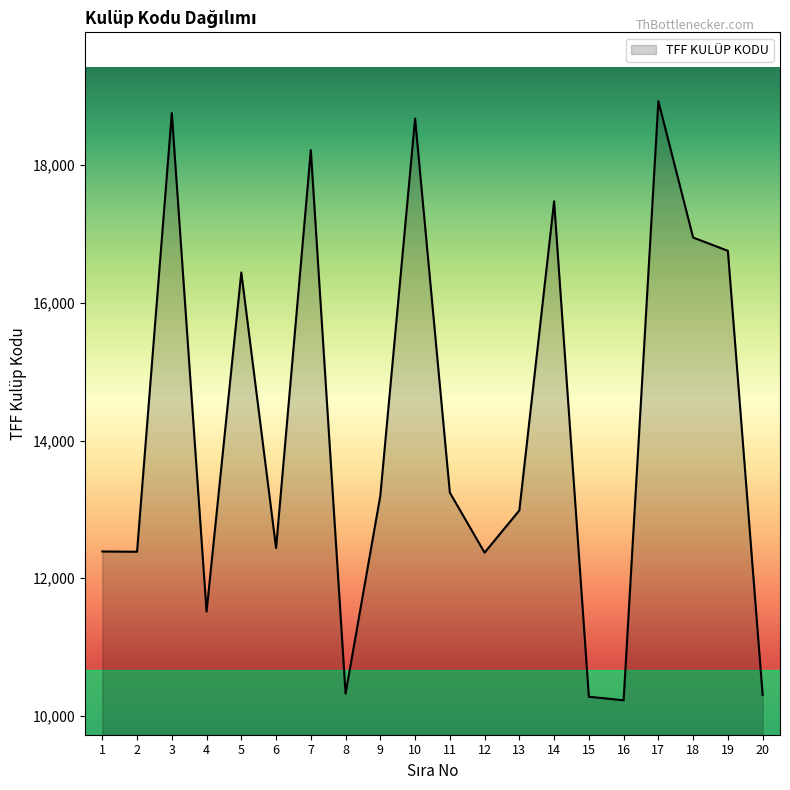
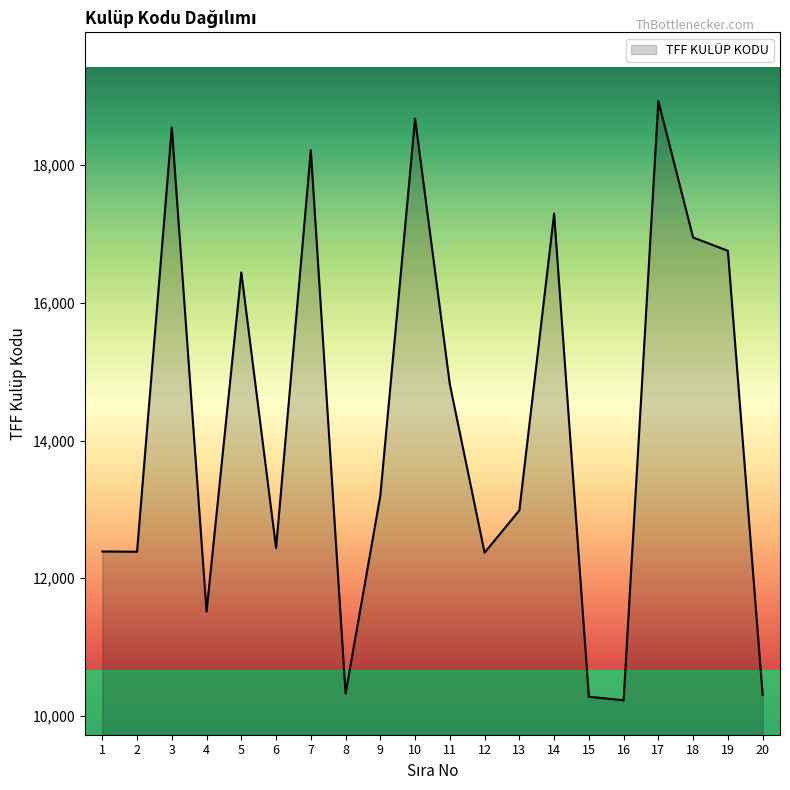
3: 18,800 -> 18,500
11: 13,200 -> 14,800
14: 17,500 -> 17,300
